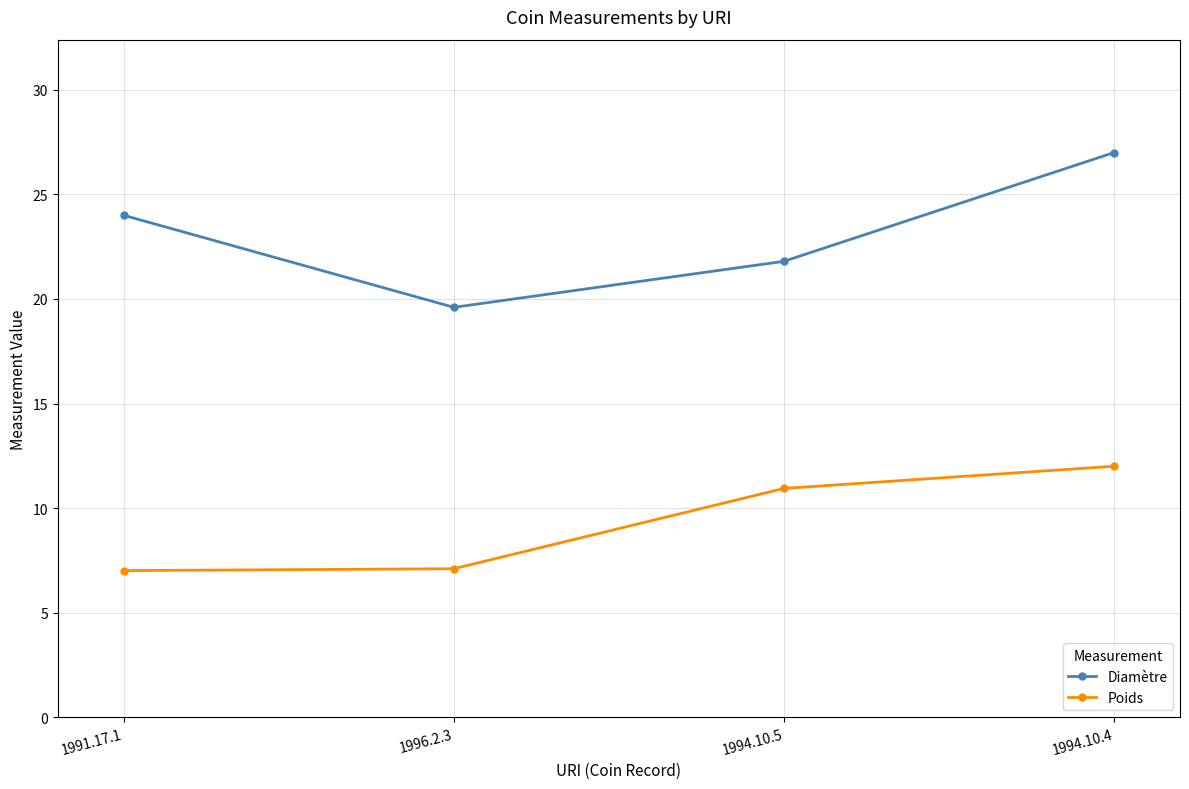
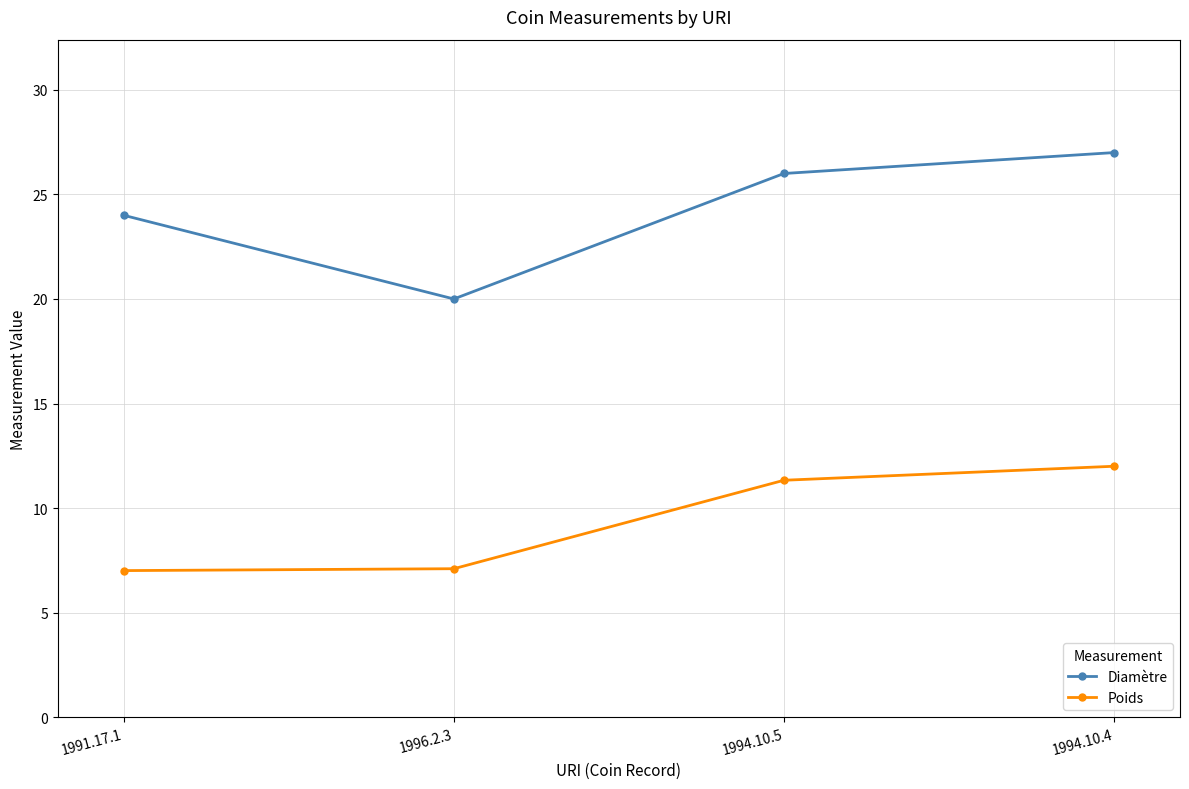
Diamètre, 1996.2.3: 19.6 -> 20.0
Diamètre, 1994.10.5: 21.8 -> 26.0
Poids, 1994.10.5: 10.9 -> 11.3
